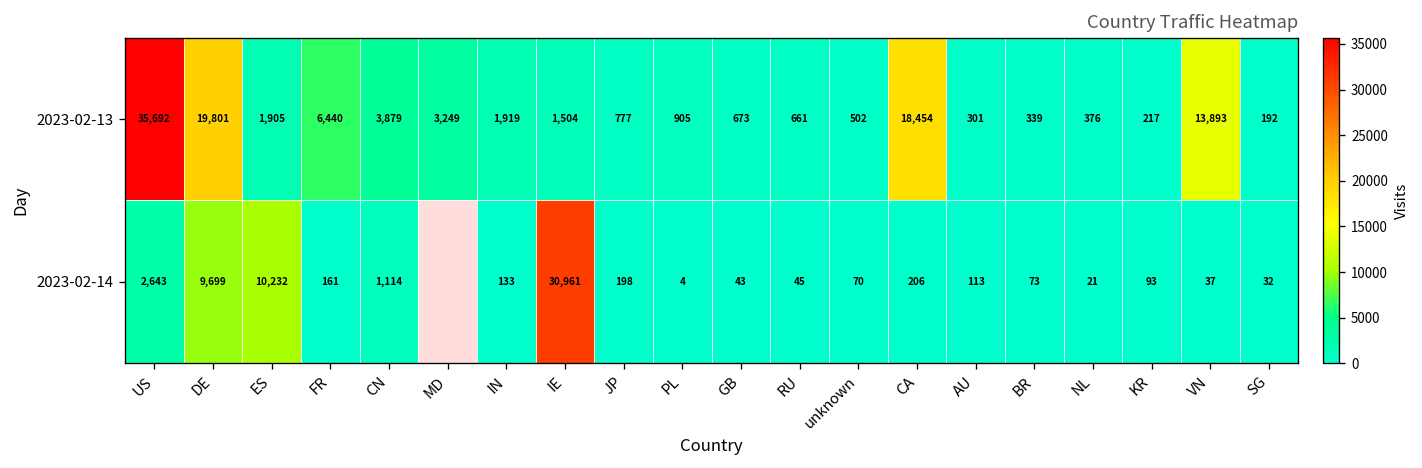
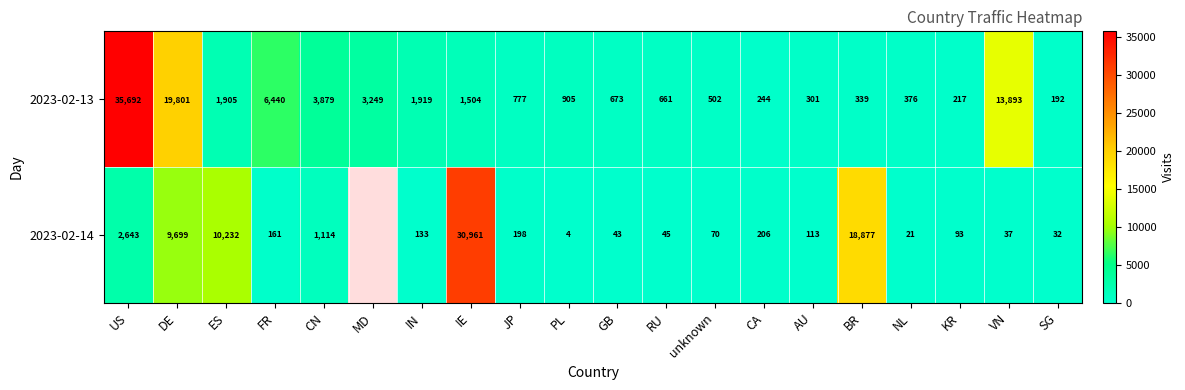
2023-02-13, CA: 18,454 -> 244
2023-02-14, BR: 73 -> 18,877
